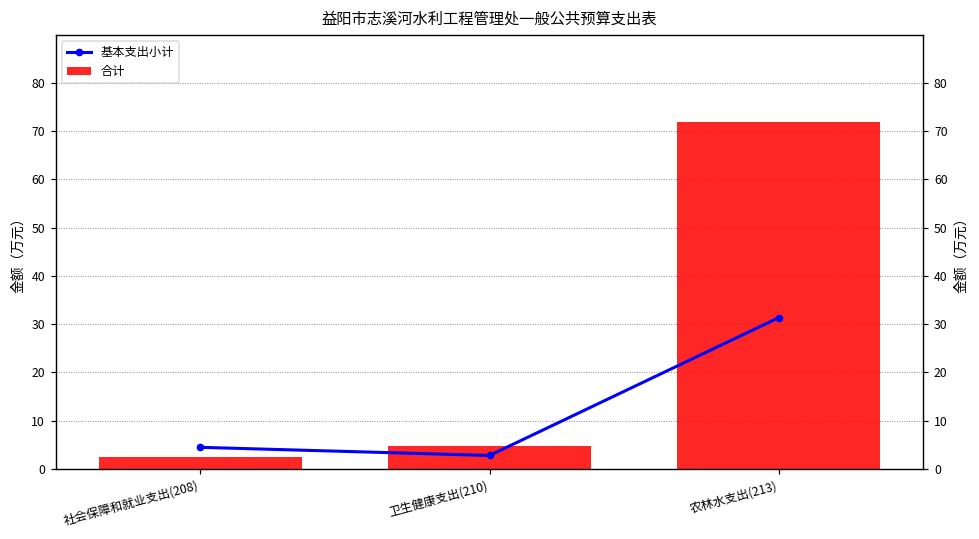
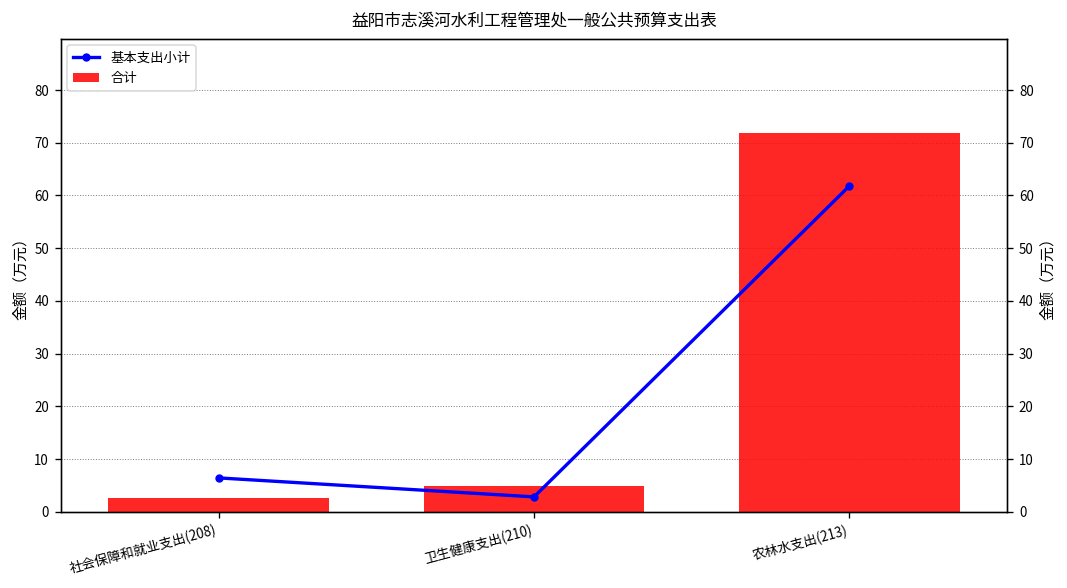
基本支出小计, 社会保障和就业支出(208): 5 -> 6
基本支出小计, 农林水支出(213): 31 -> 62
